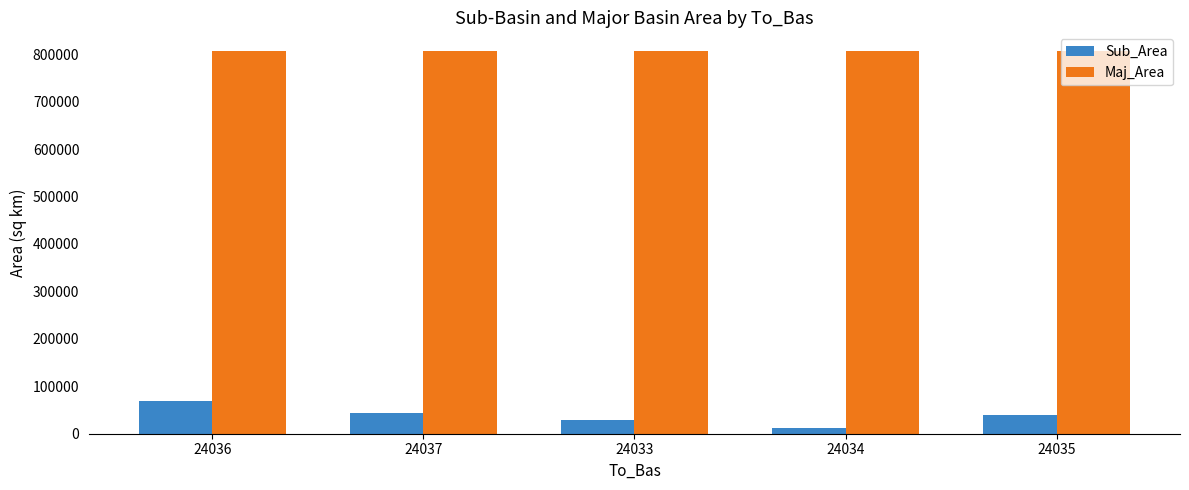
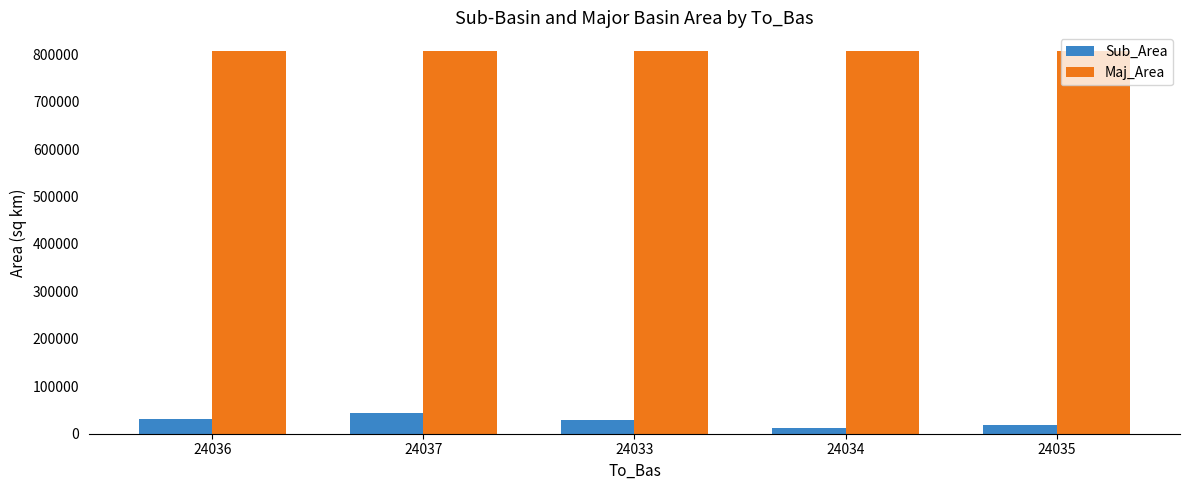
Sub_Area, 24036: 70000 -> 30000
Sub_Area, 24035: 40000 -> 20000
